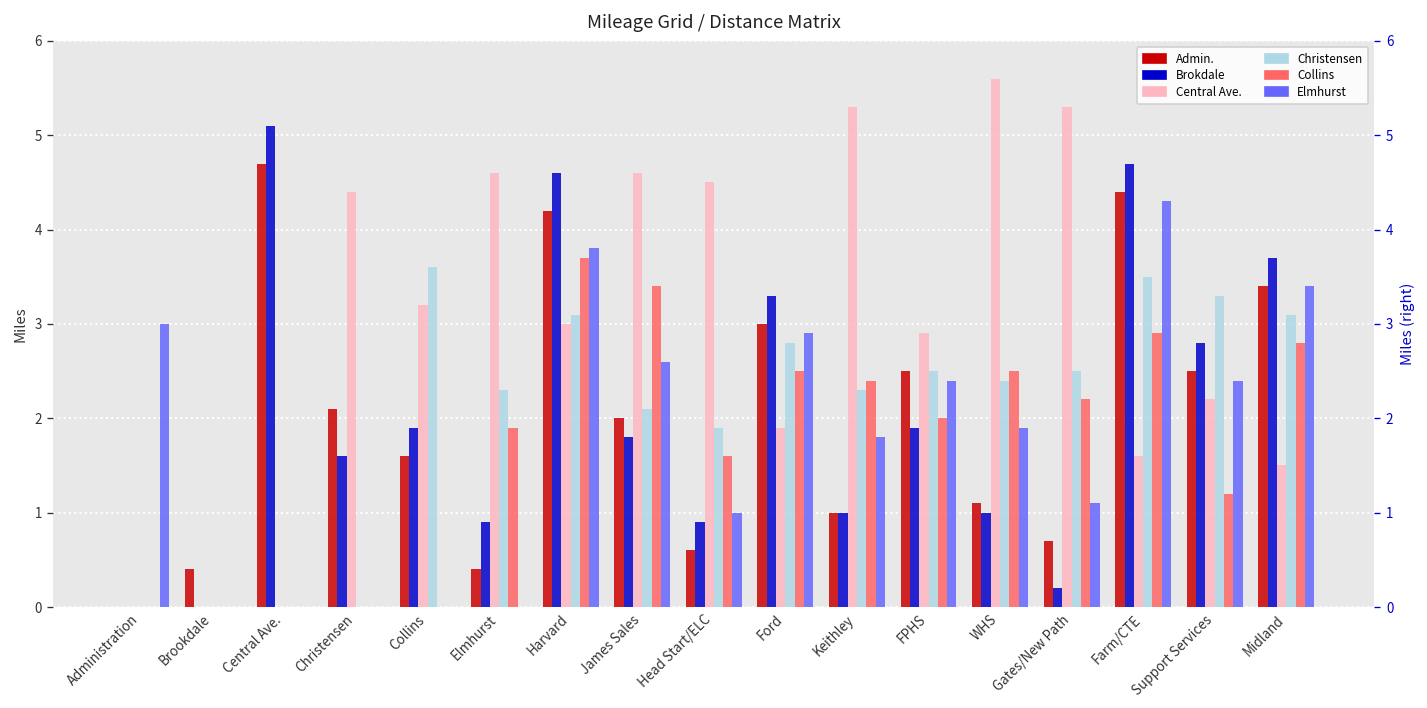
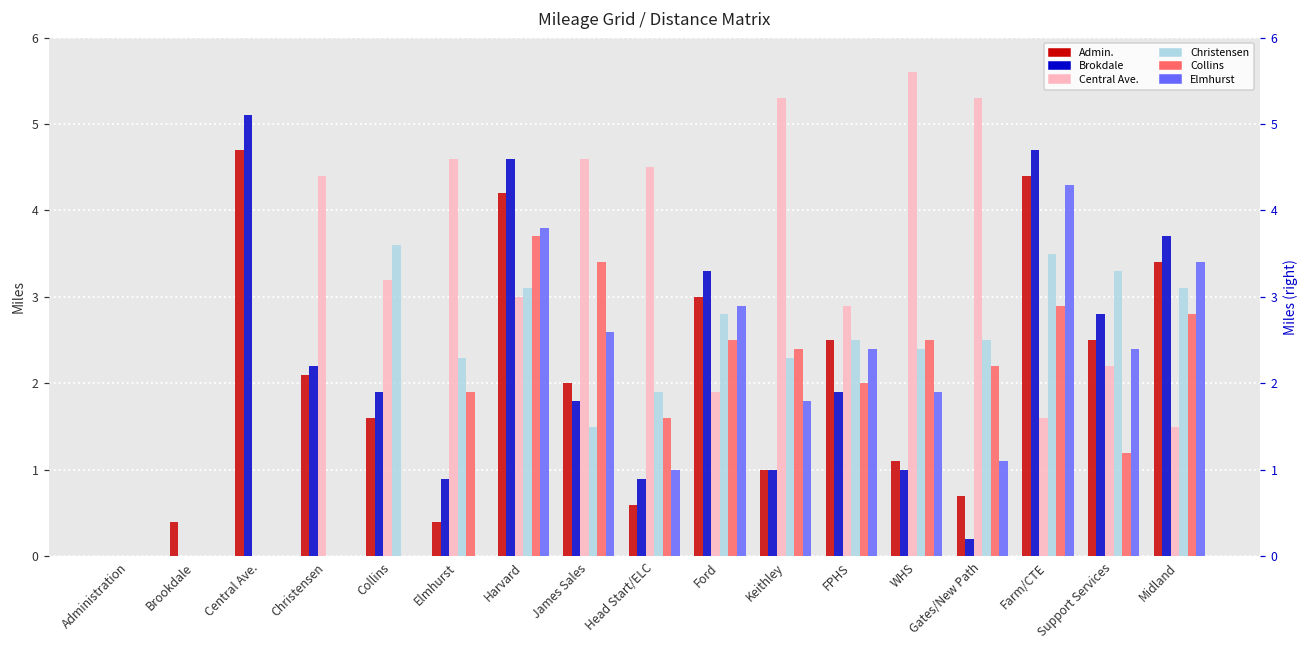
Elmhurst, Administration: 3 -> 0
Brokdale, Christensen: 1.6 -> 2.2
Christensen, James Sales: 2.1 -> 1.5
